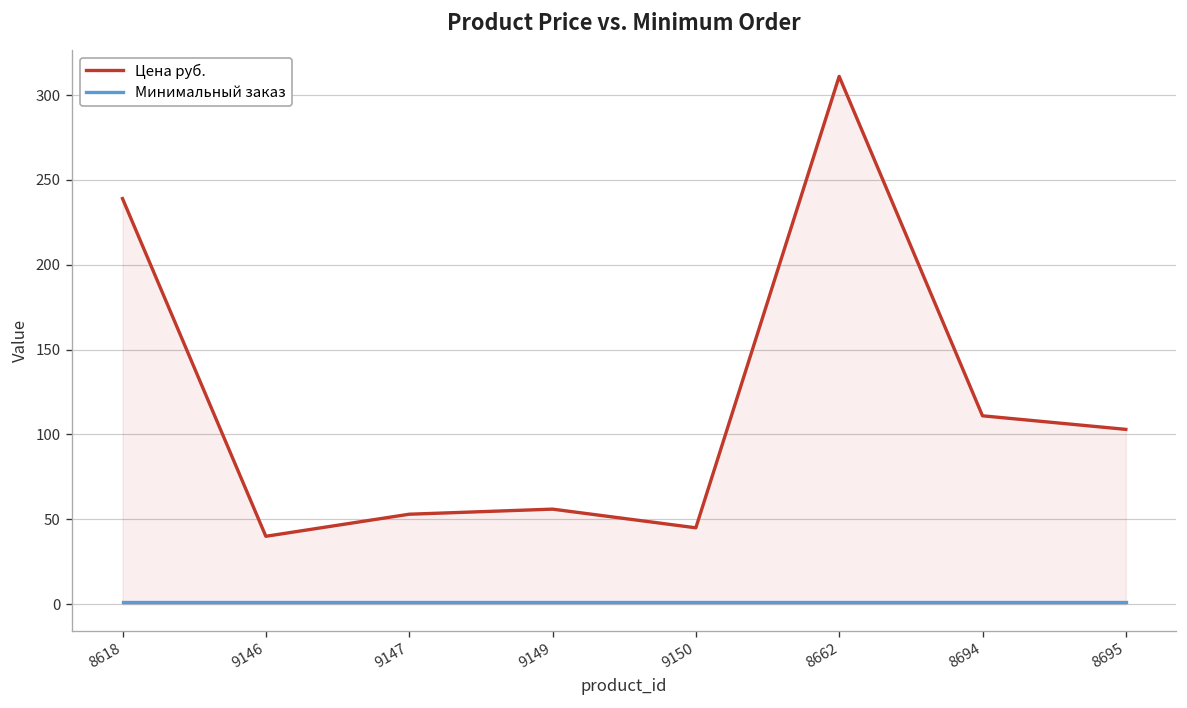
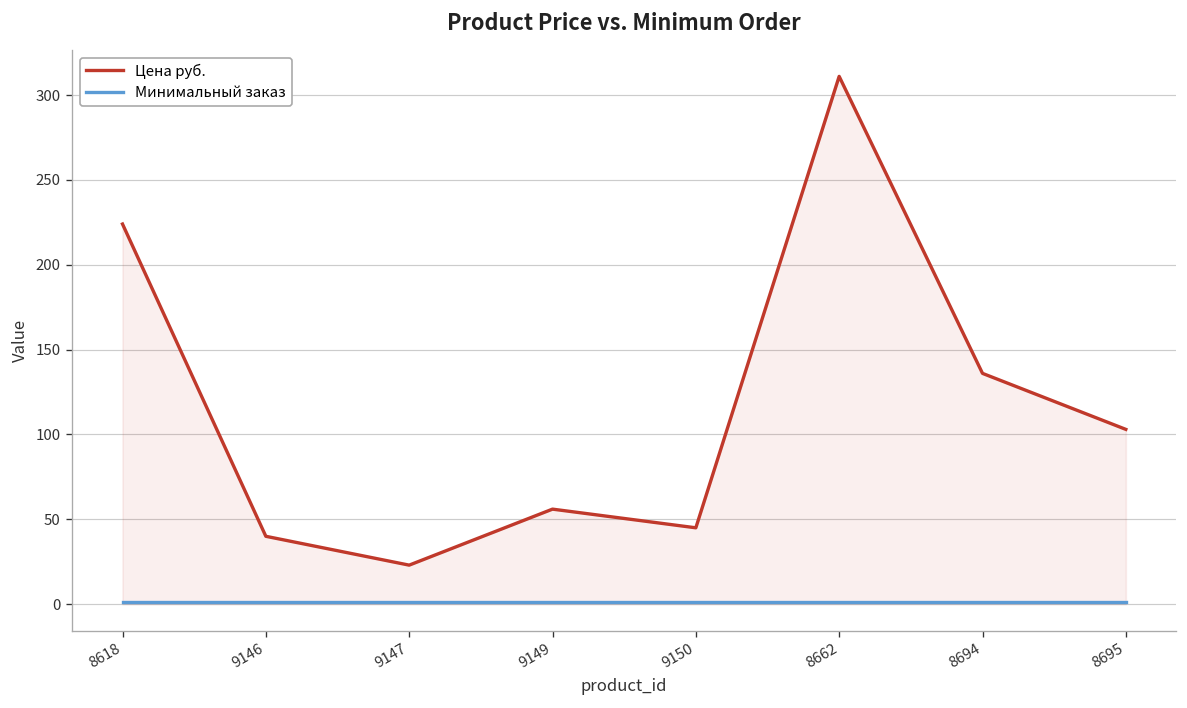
Цена руб., 8618: 239 -> 224
Цена руб., 9147: 53 -> 23
Цена руб., 8694: 111 -> 136
